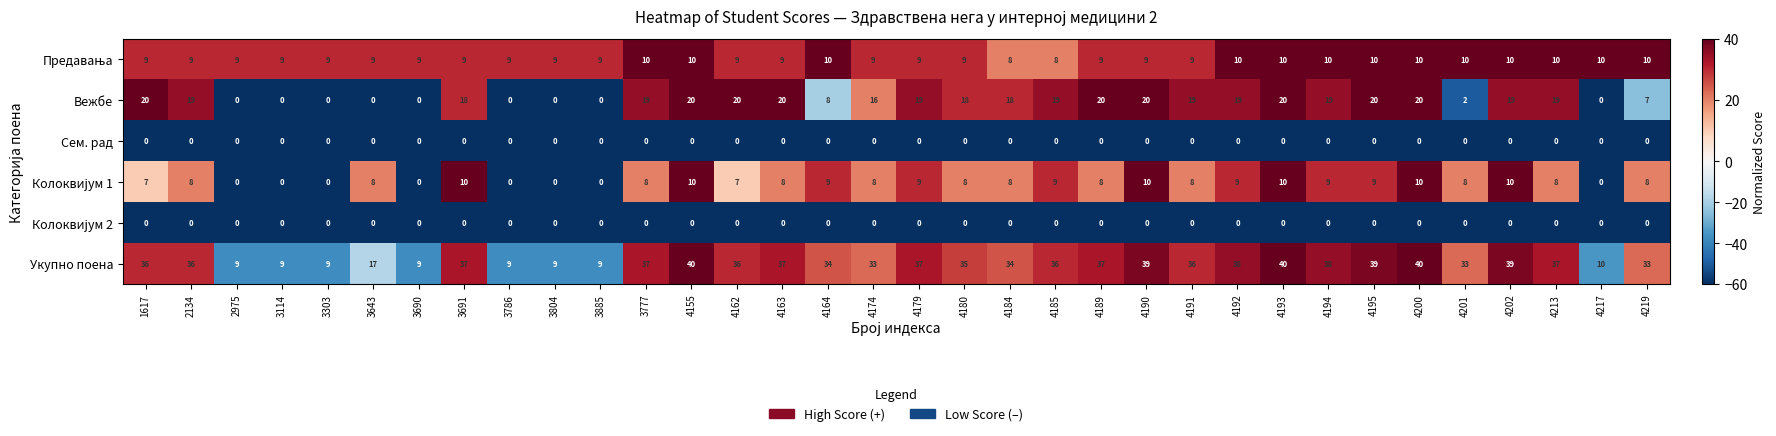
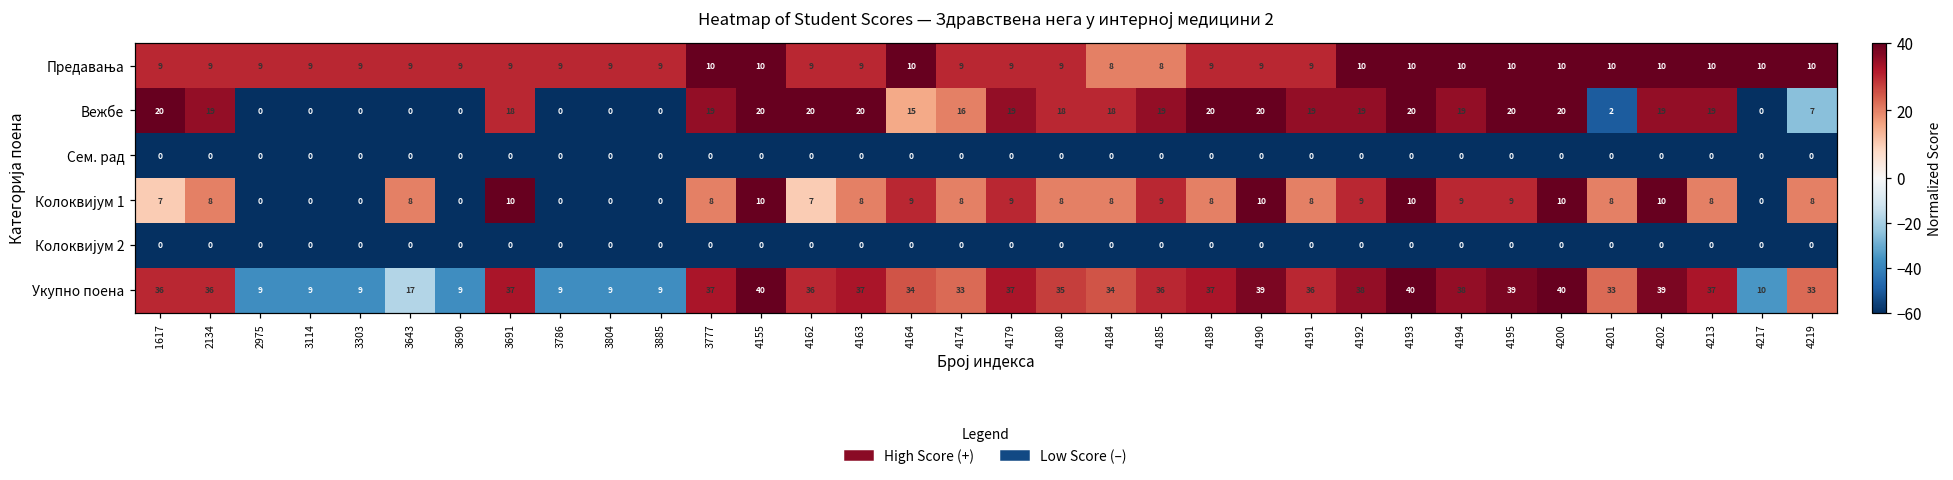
Вежбе, 4164: 8 -> 15
